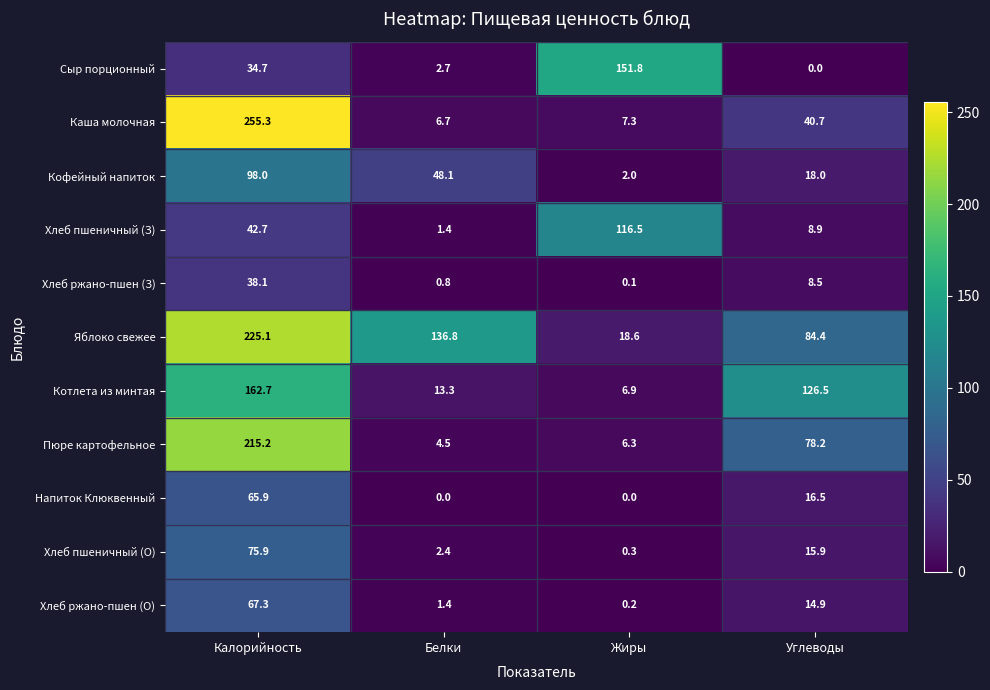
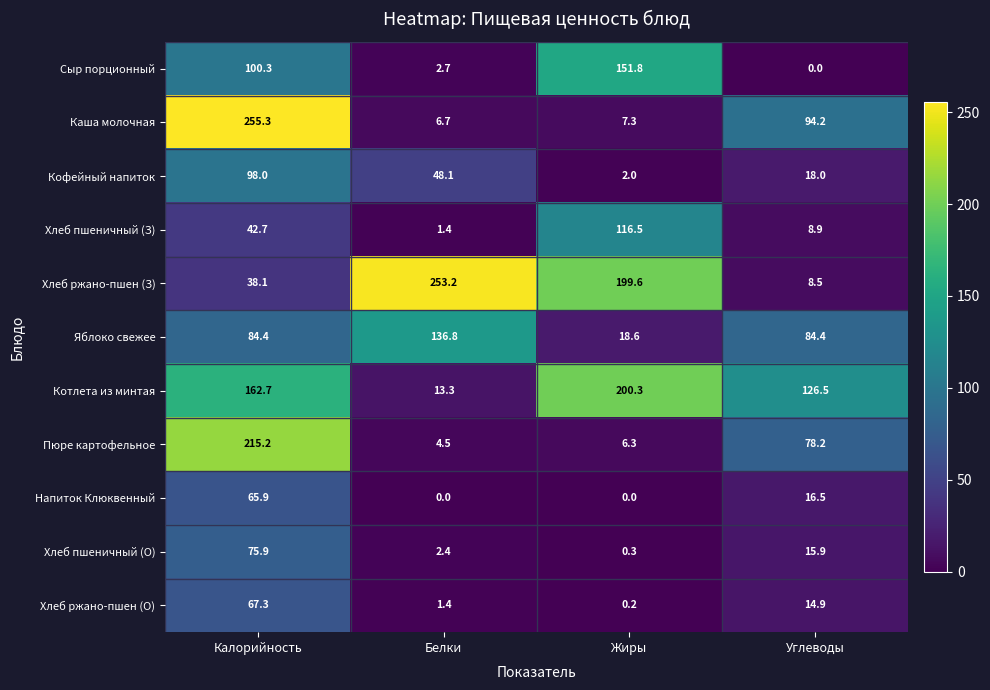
Сыр порционный, Калорийность: 34.7 -> 100.3
Каша молочная, Углеводы: 40.7 -> 94.2
Хлеб ржано-пшен (З), Белки: 0.8 -> 253.2
Хлеб ржано-пшен (З), Жиры: 0.1 -> 199.6
Яблоко свежее, Калорийность: 225.1 -> 84.4
Котлета из минтая, Жиры: 6.9 -> 200.3
